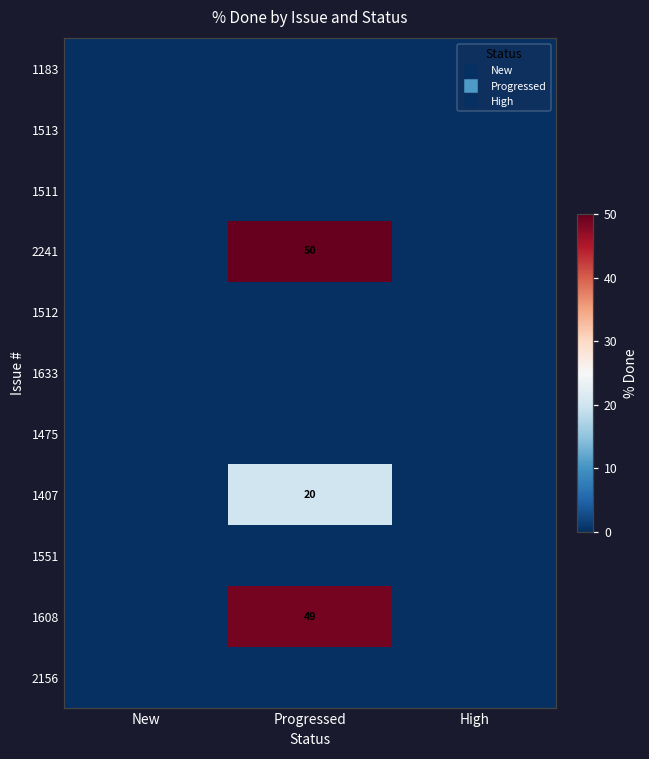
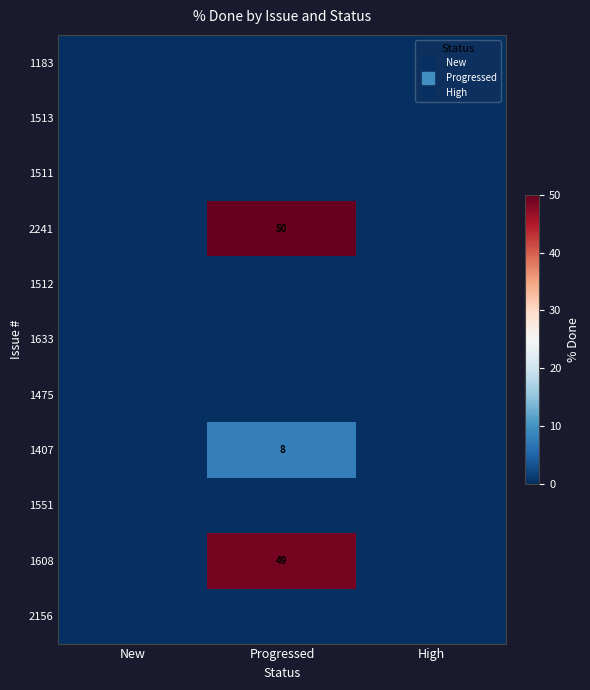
1407, Progressed: 20 -> 8
